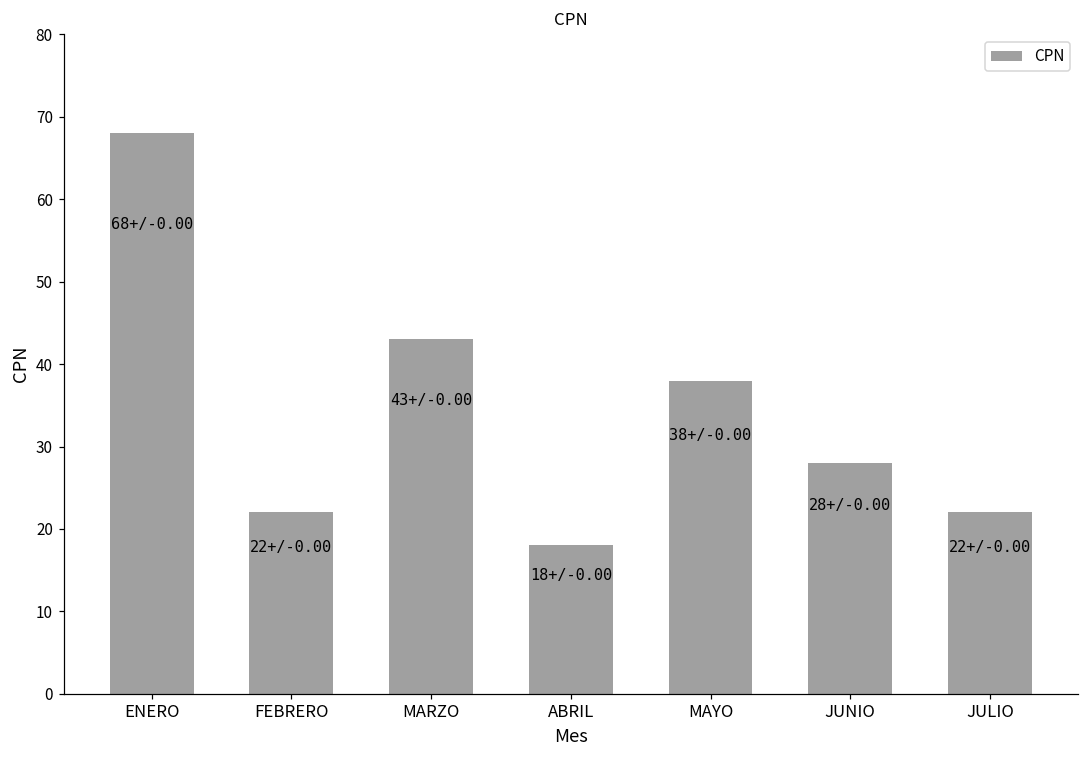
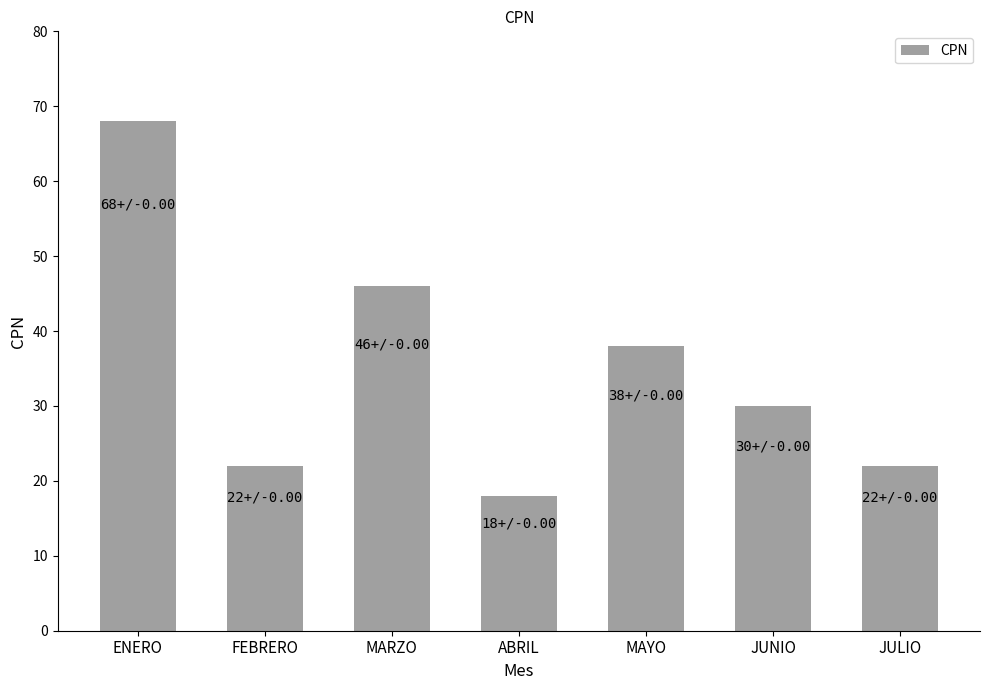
MARZO: 43+/ -> 46+/
JUNIO: 28+/ -> 30+/
